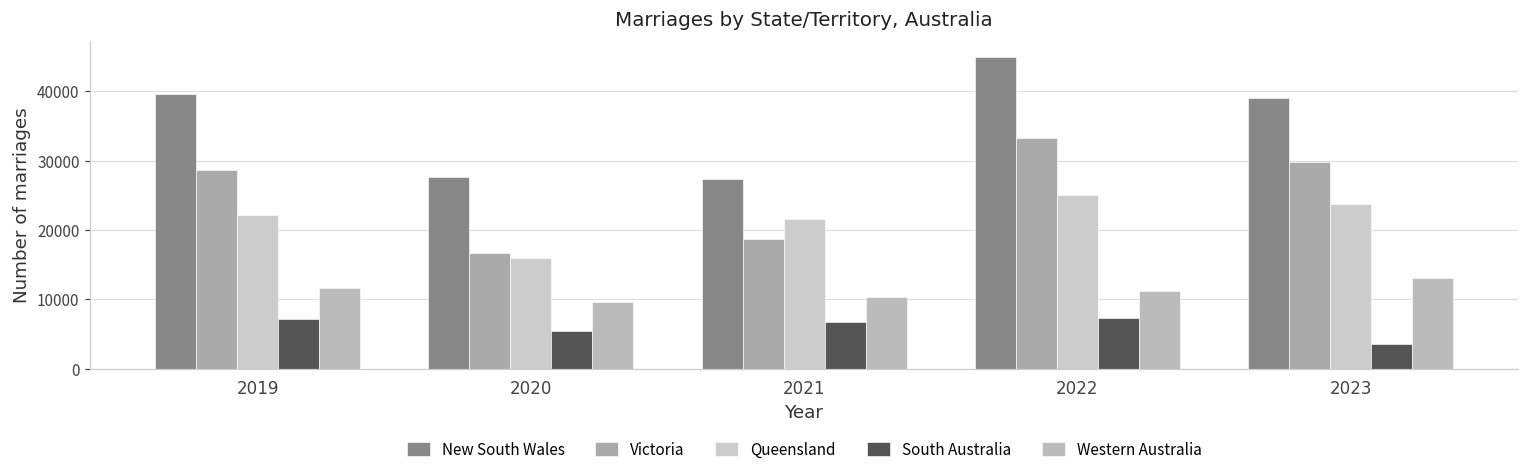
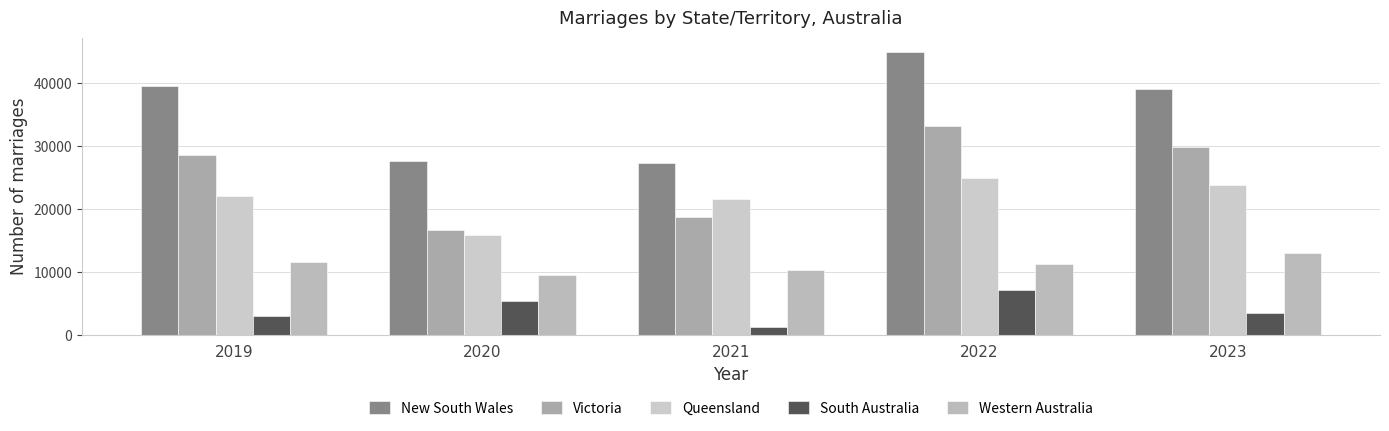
South Australia, 2019: 7000 -> 3000
South Australia, 2021: 7000 -> 1000
